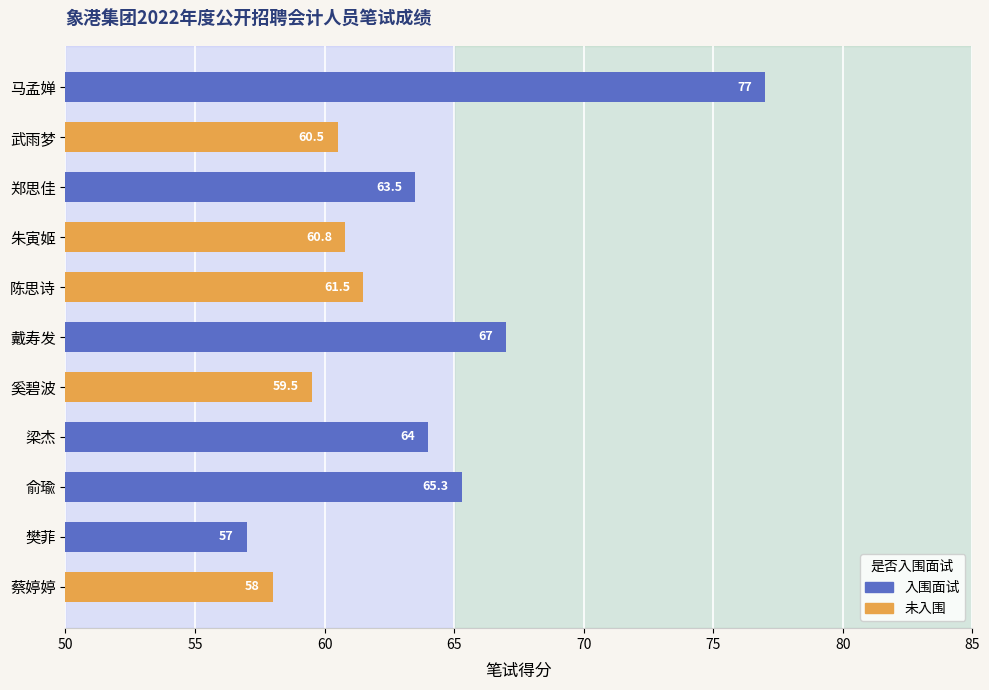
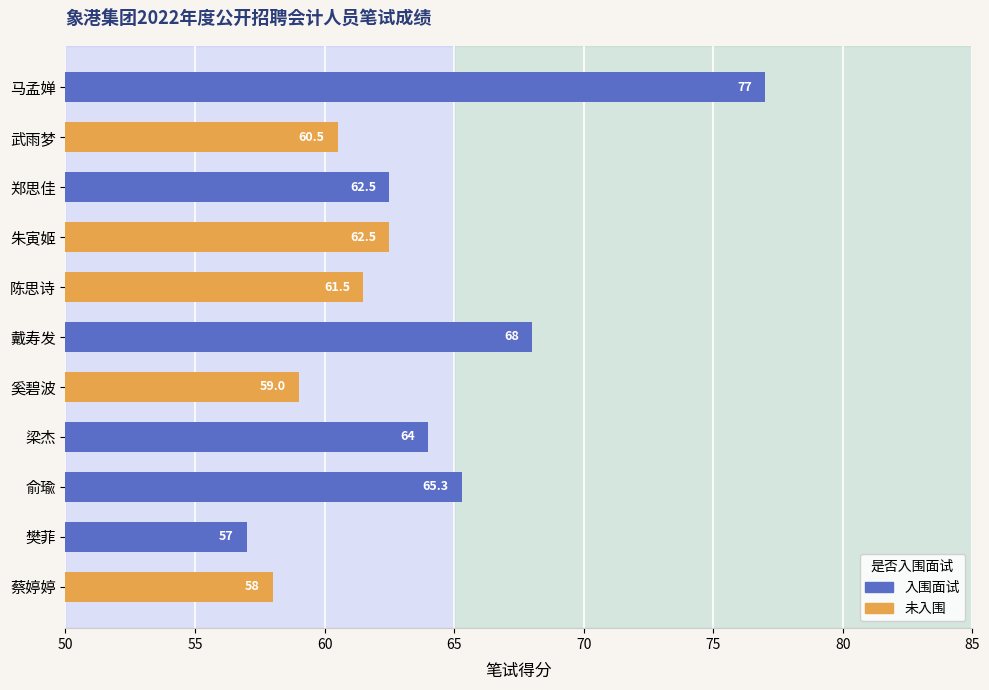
郑思佳: 63.5 -> 62.5
朱寅姬: 60.8 -> 62.5
戴寿发: 67 -> 68
奚碧波: 59.5 -> 59.0
